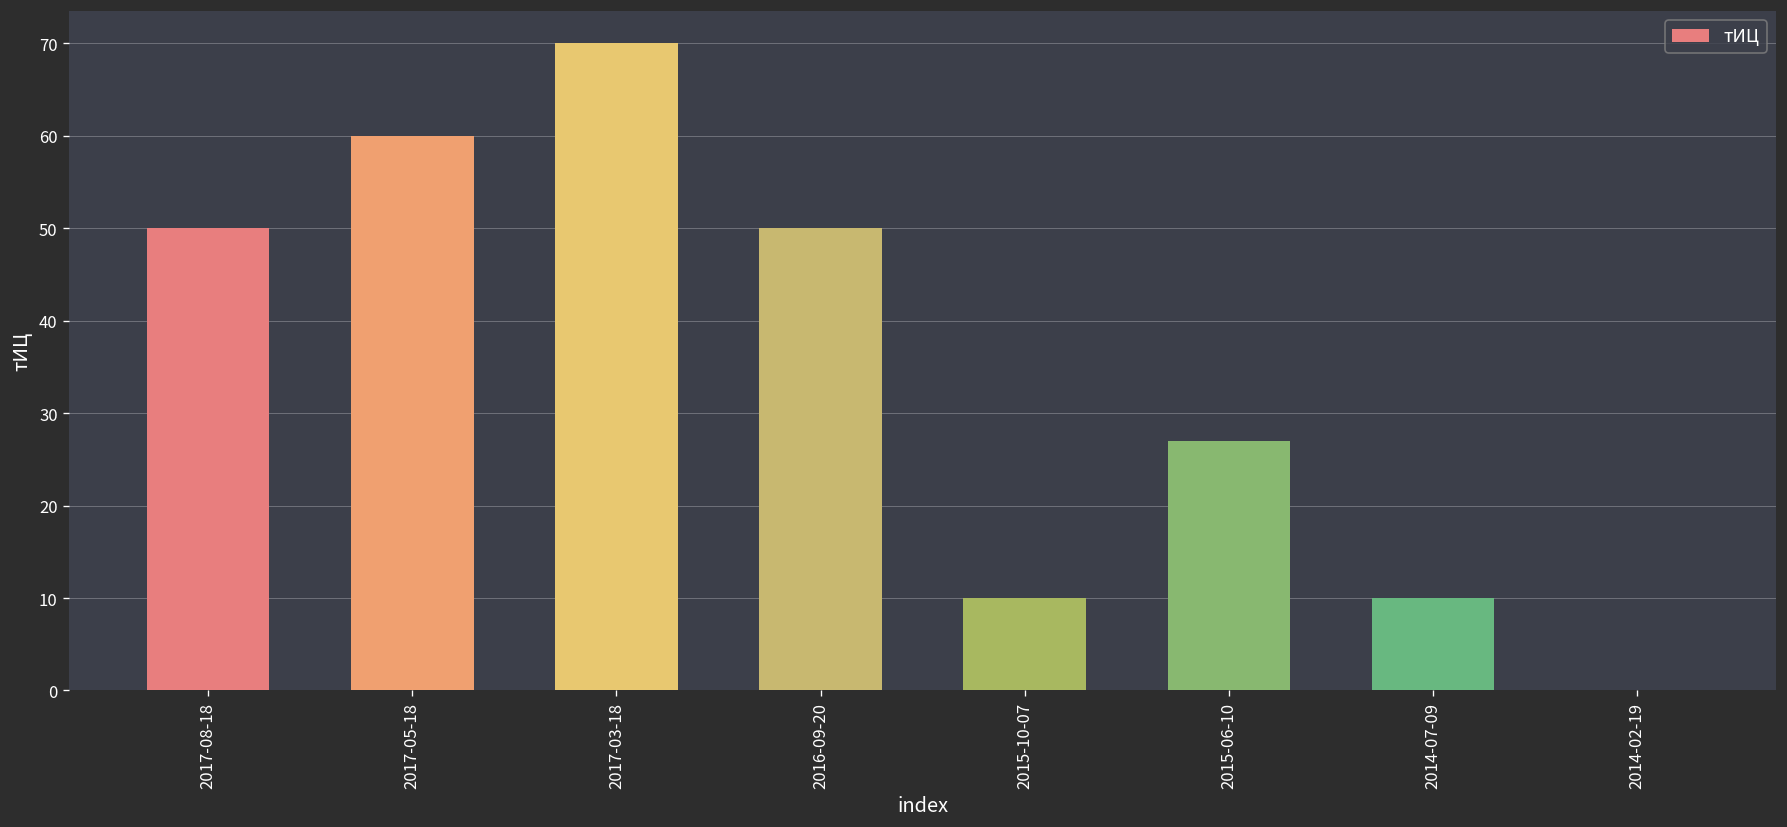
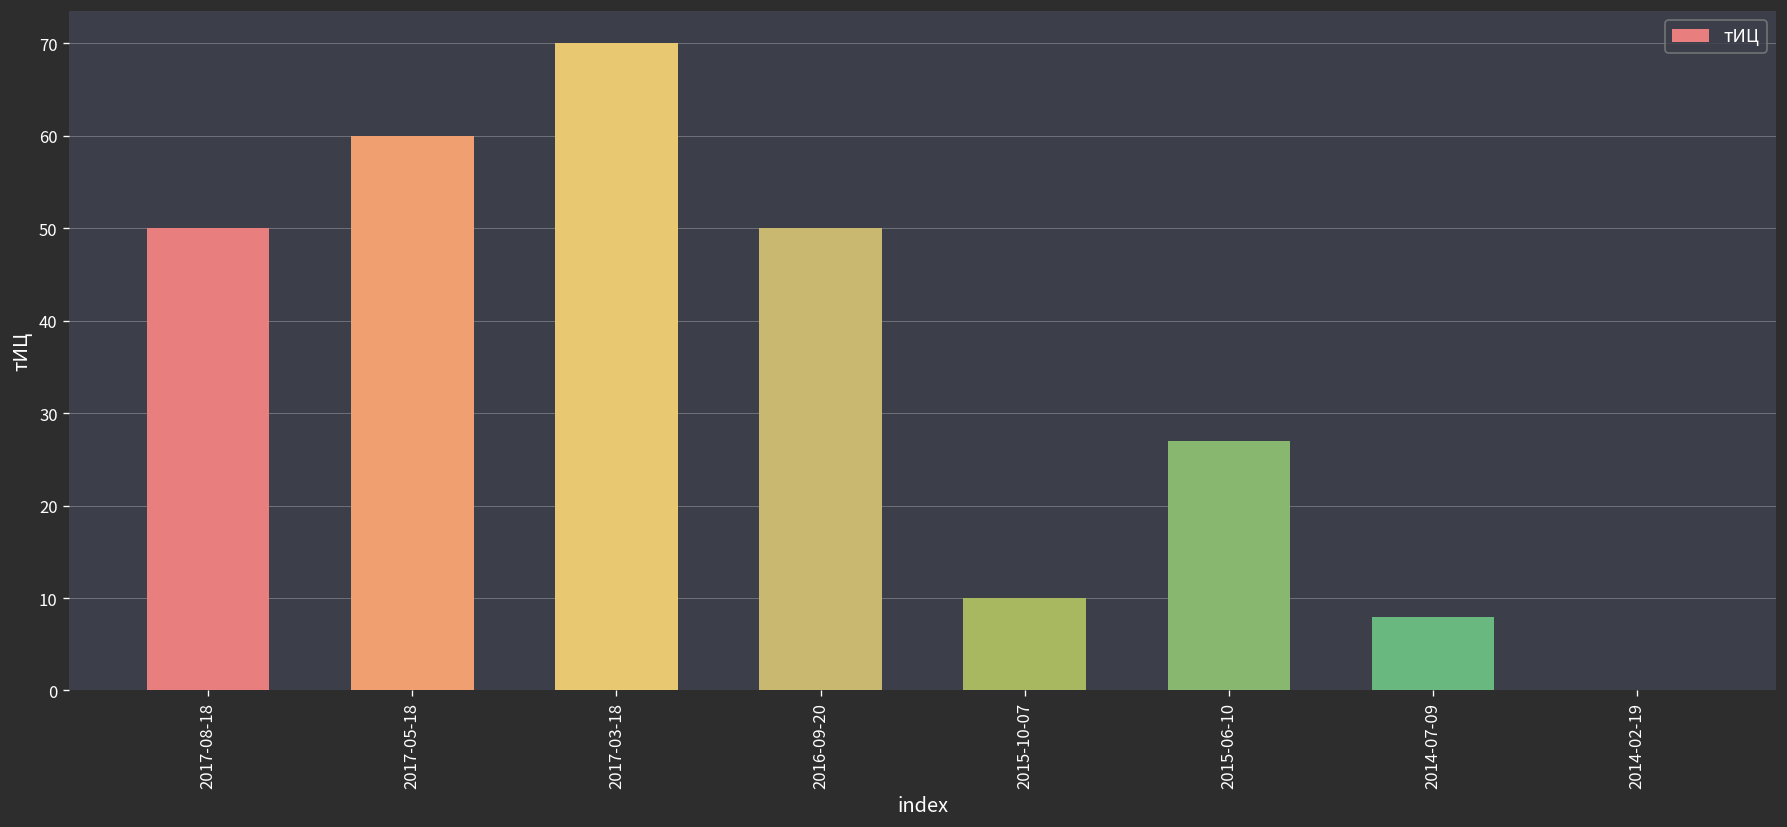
2014-07-09: 10 -> 8
